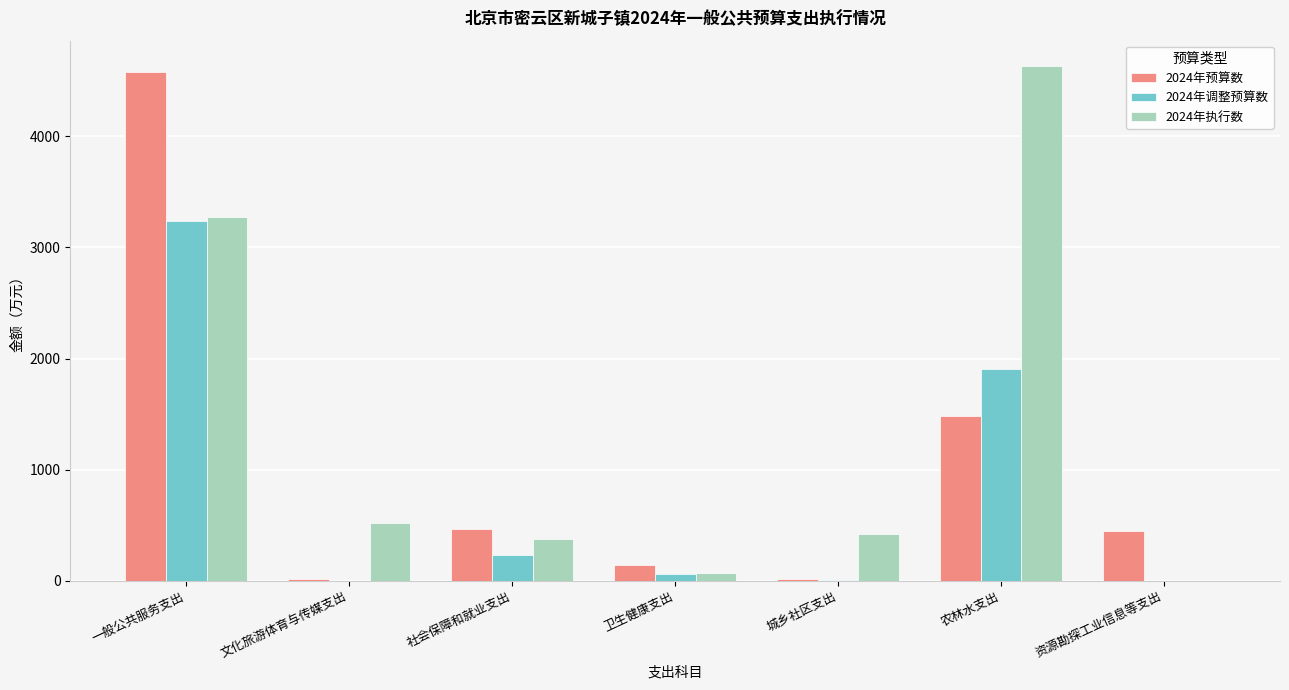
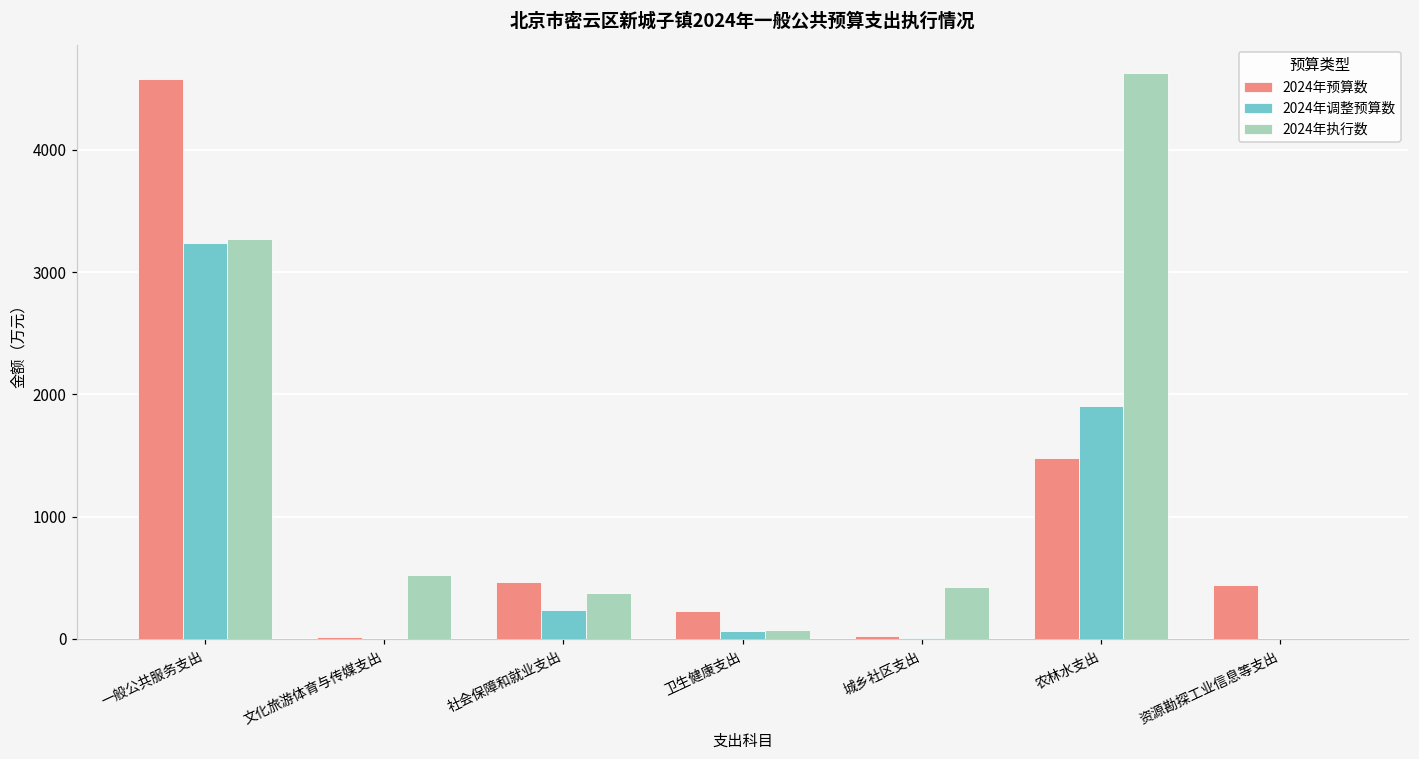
2024年预算数, 卫生健康支出: 140 -> 230
